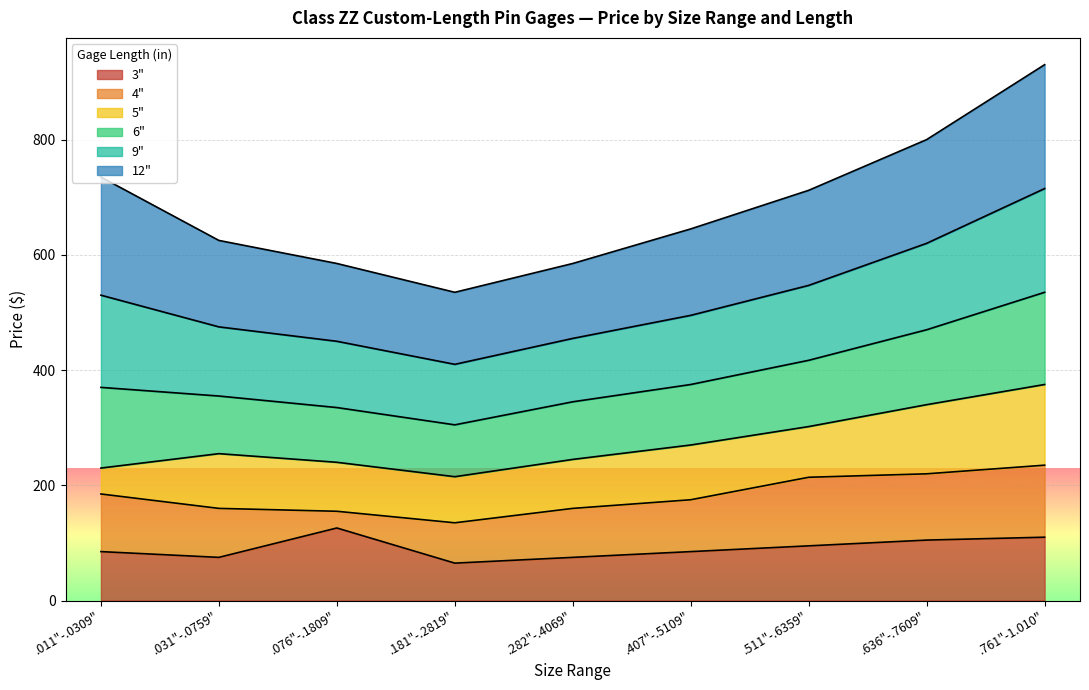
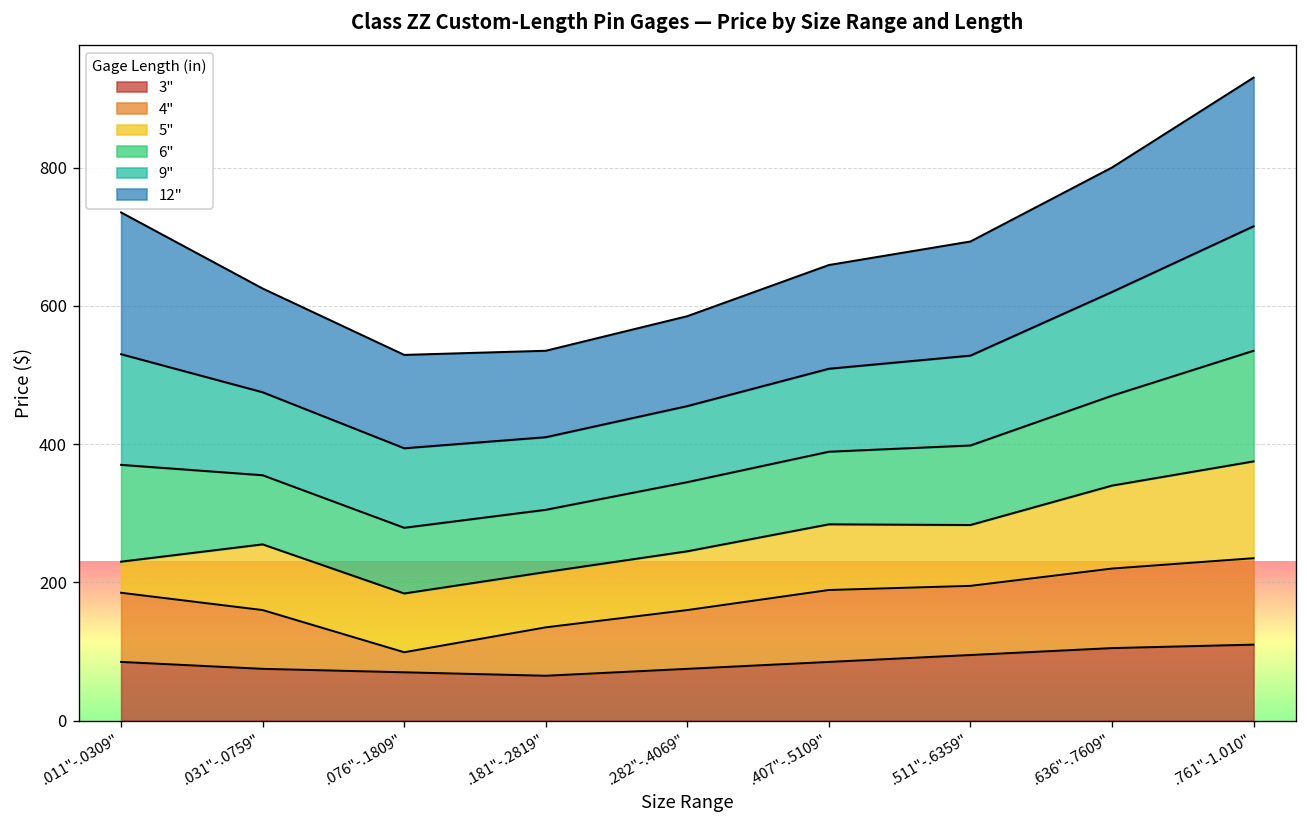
3", .076"-.1809": 130 -> 70
4", .407"-.5109": 90 -> 100
4", .511"-.6359": 120 -> 100
